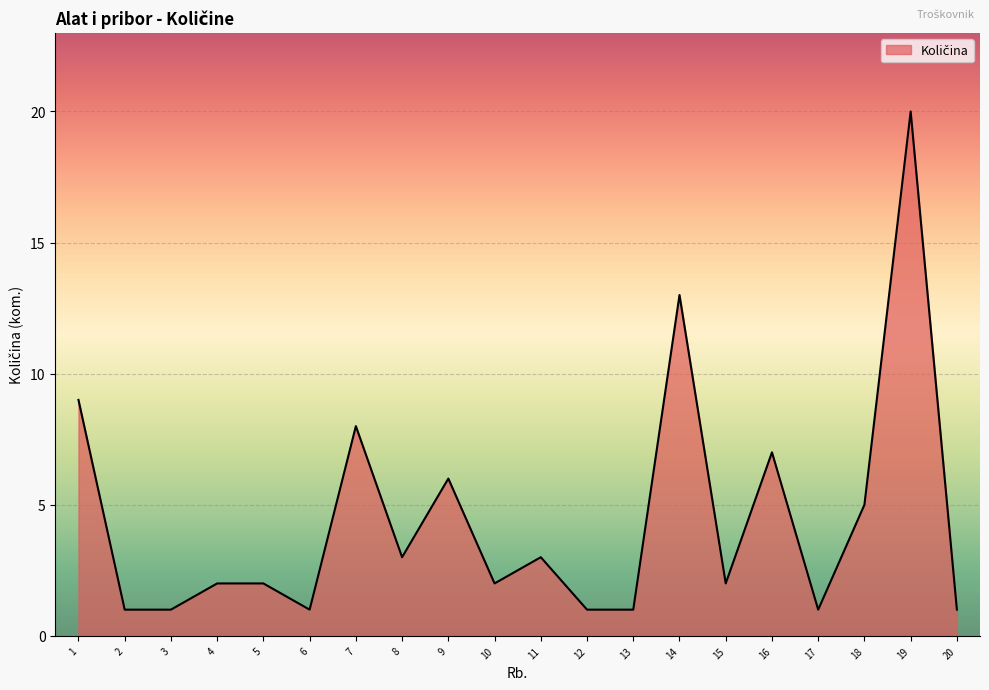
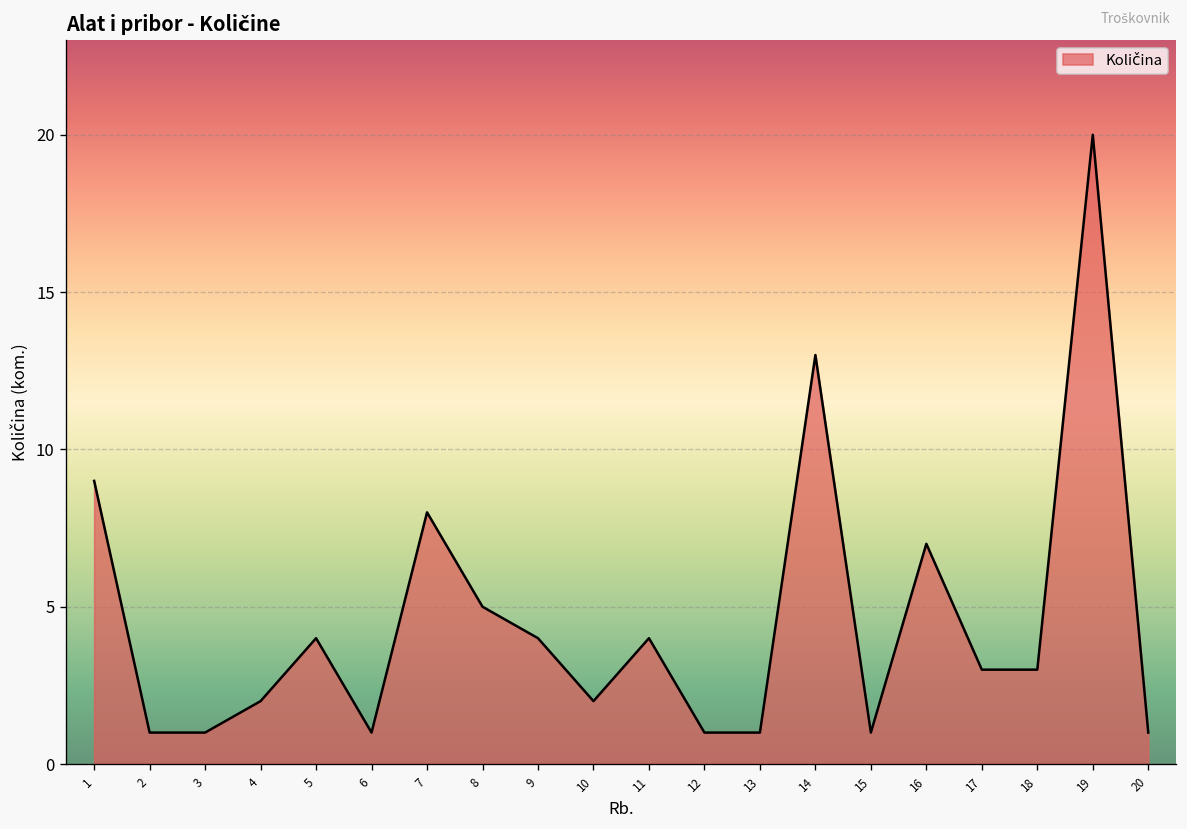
5: 2 -> 4
8: 3 -> 5
9: 6 -> 4
11: 3 -> 4
15: 2 -> 1
17: 1 -> 3
18: 5 -> 3
